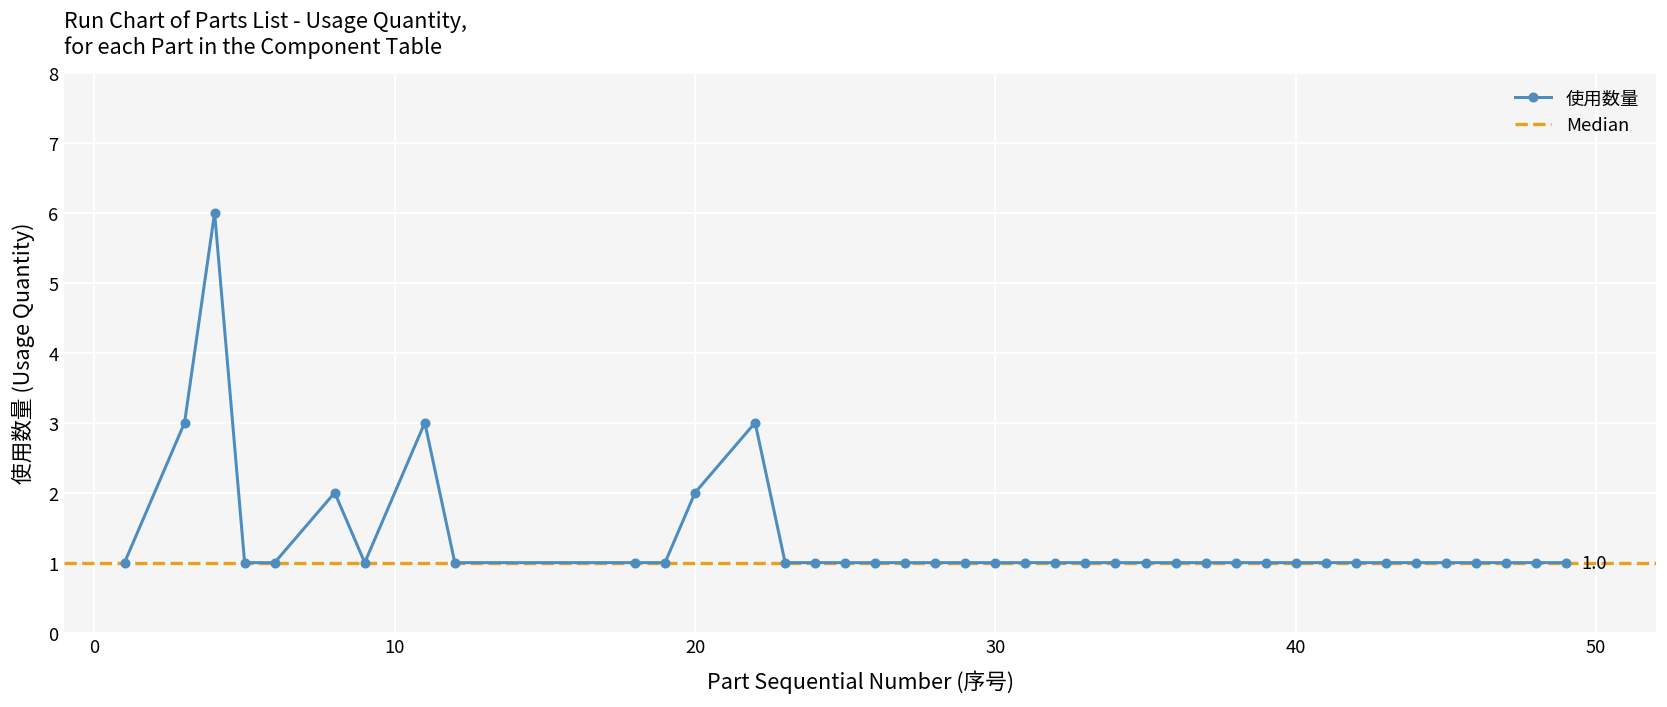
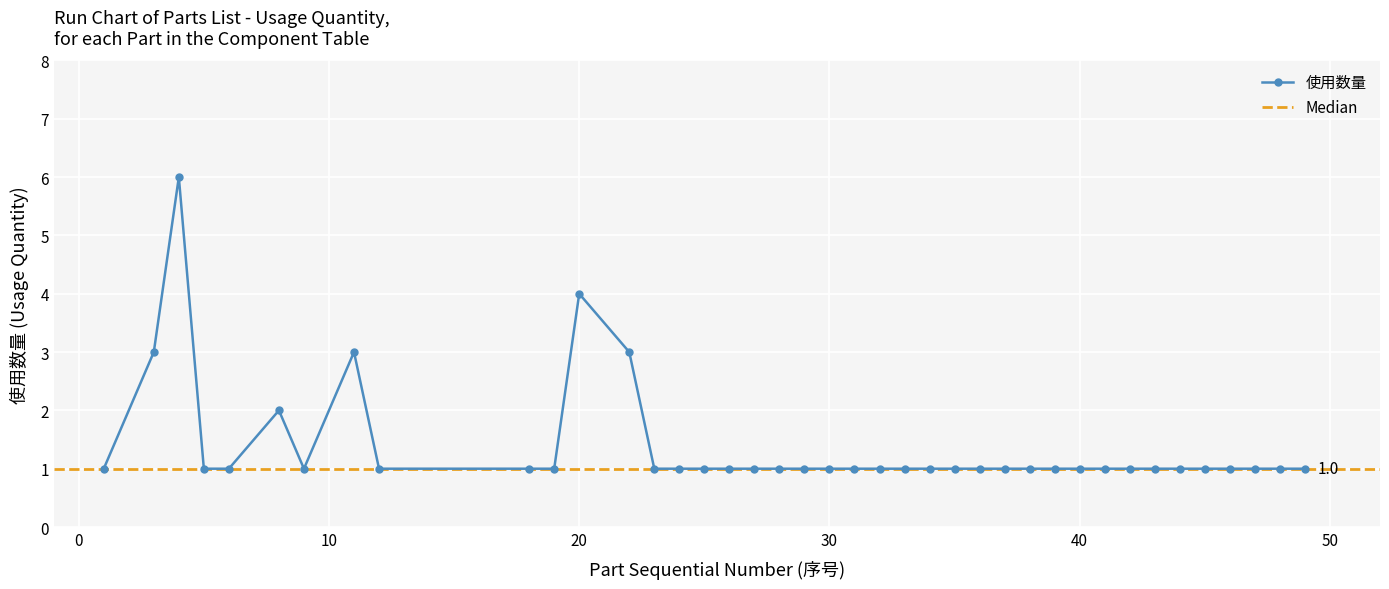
20: 2 -> 4
